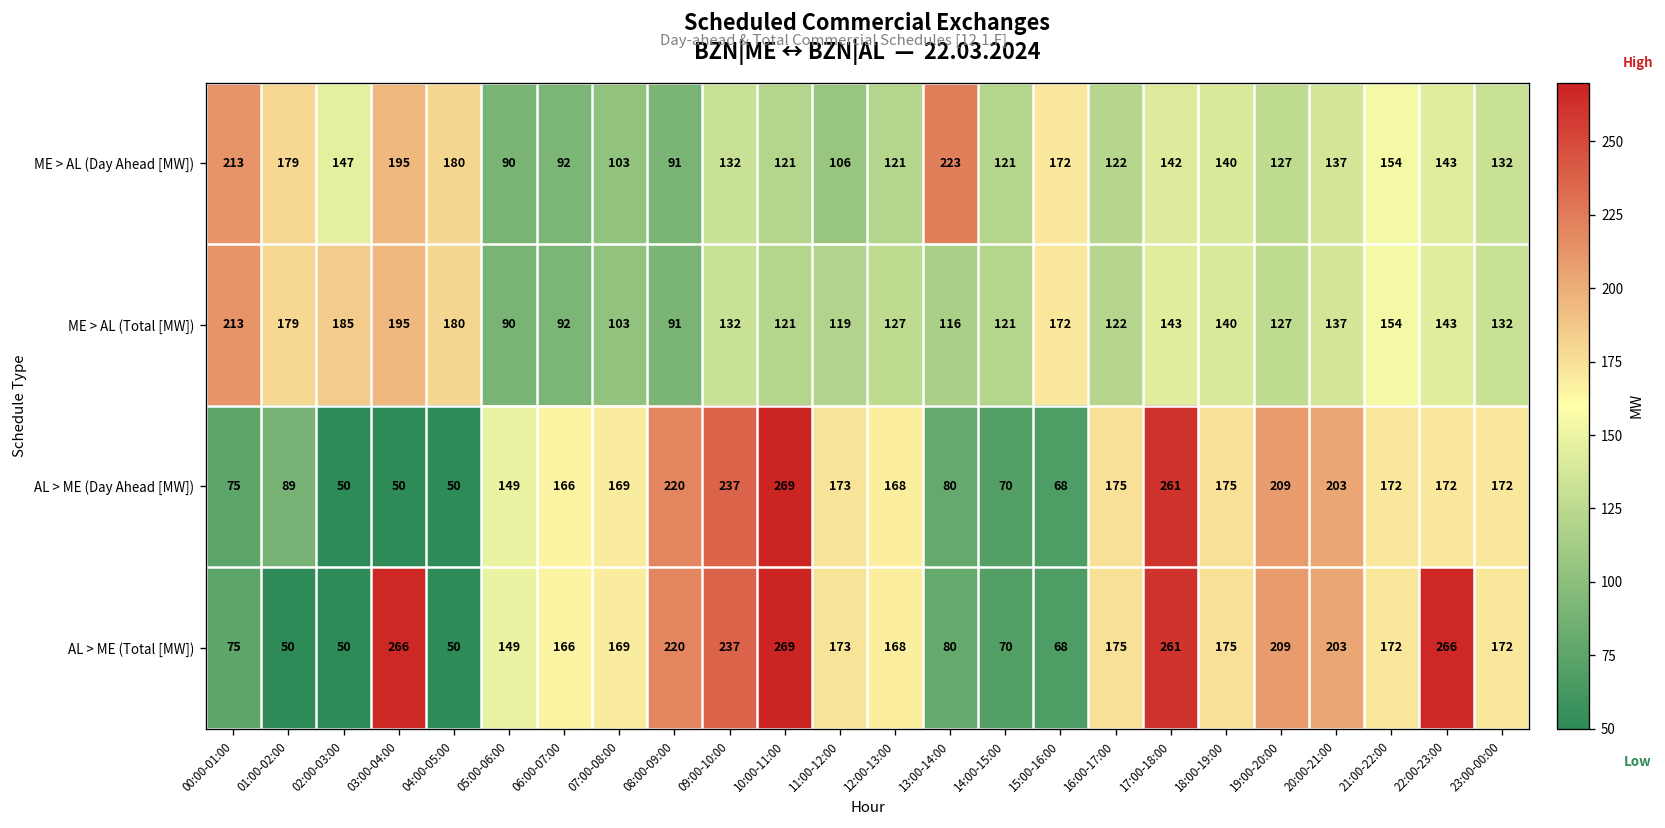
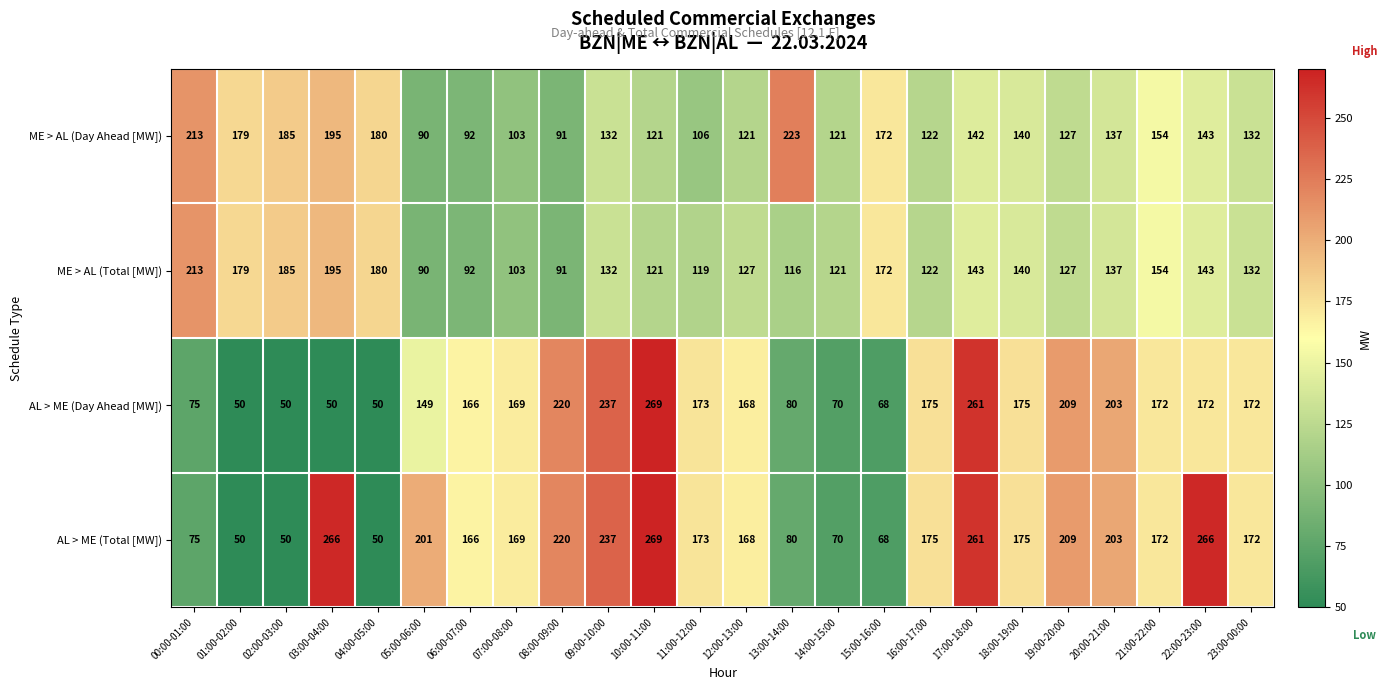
ME > AL (Day Ahead [MW]), 02:00-03:00: 147 -> 185
AL > ME (Day Ahead [MW]), 01:00-02:00: 89 -> 50
AL > ME (Total [MW]), 05:00-06:00: 149 -> 201
